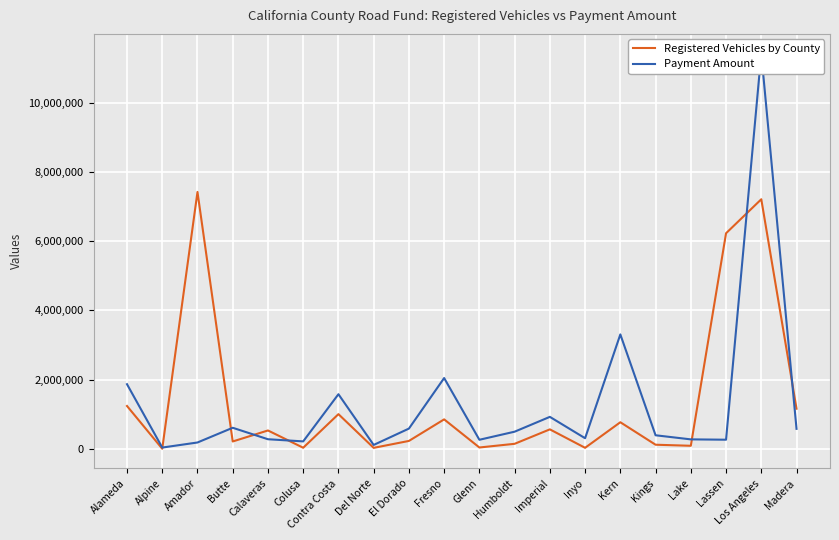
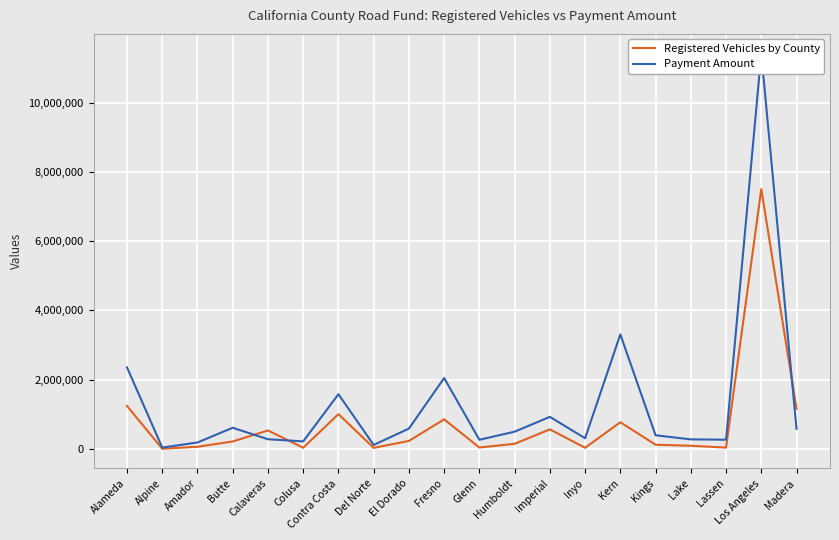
Payment Amount, Alameda: 1,900,000 -> 2,400,000
Registered Vehicles by County, Amador: 7,400,000 -> 100,000
Registered Vehicles by County, Lassen: 6,200,000 -> 0
Registered Vehicles by County, Los Angeles: 7,200,000 -> 7,500,000
